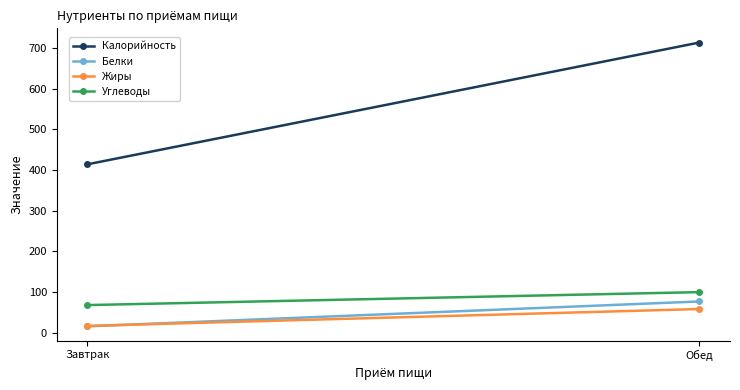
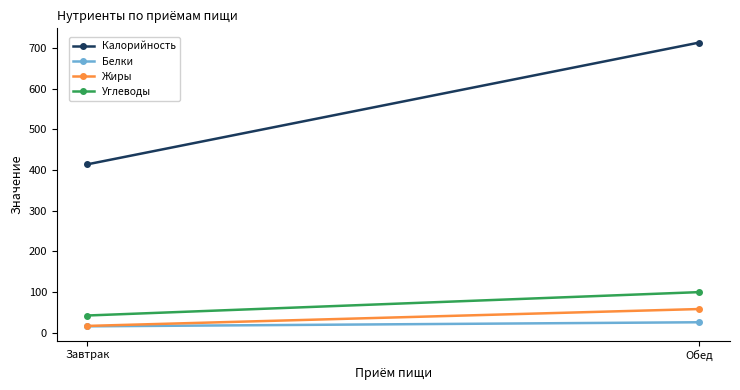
Углеводы, Завтрак: 70 -> 40
Белки, Обед: 80 -> 30
